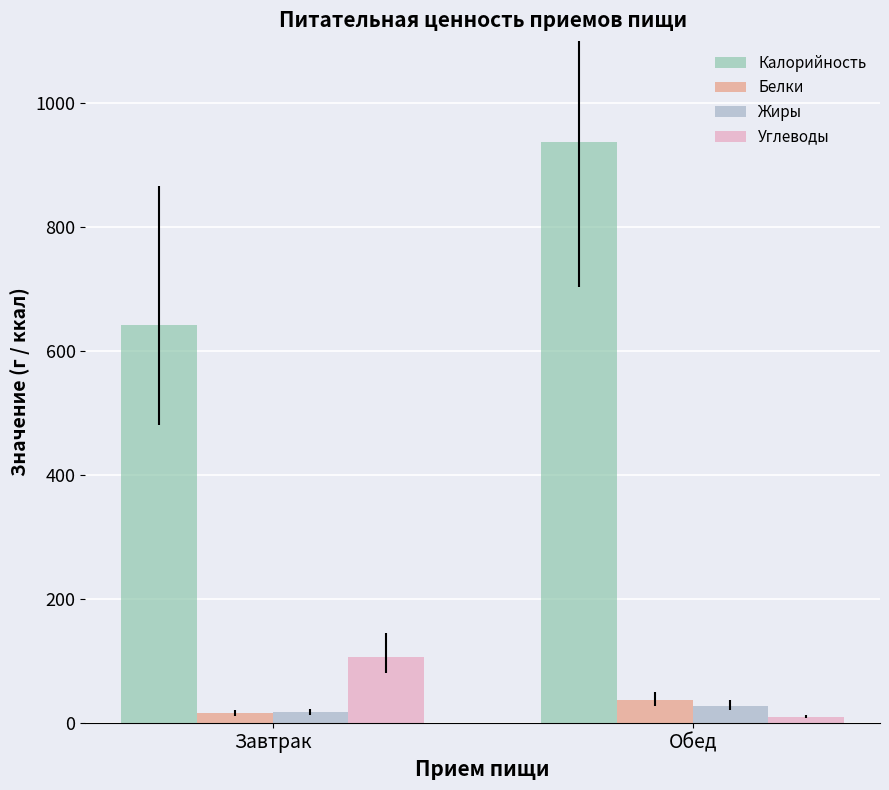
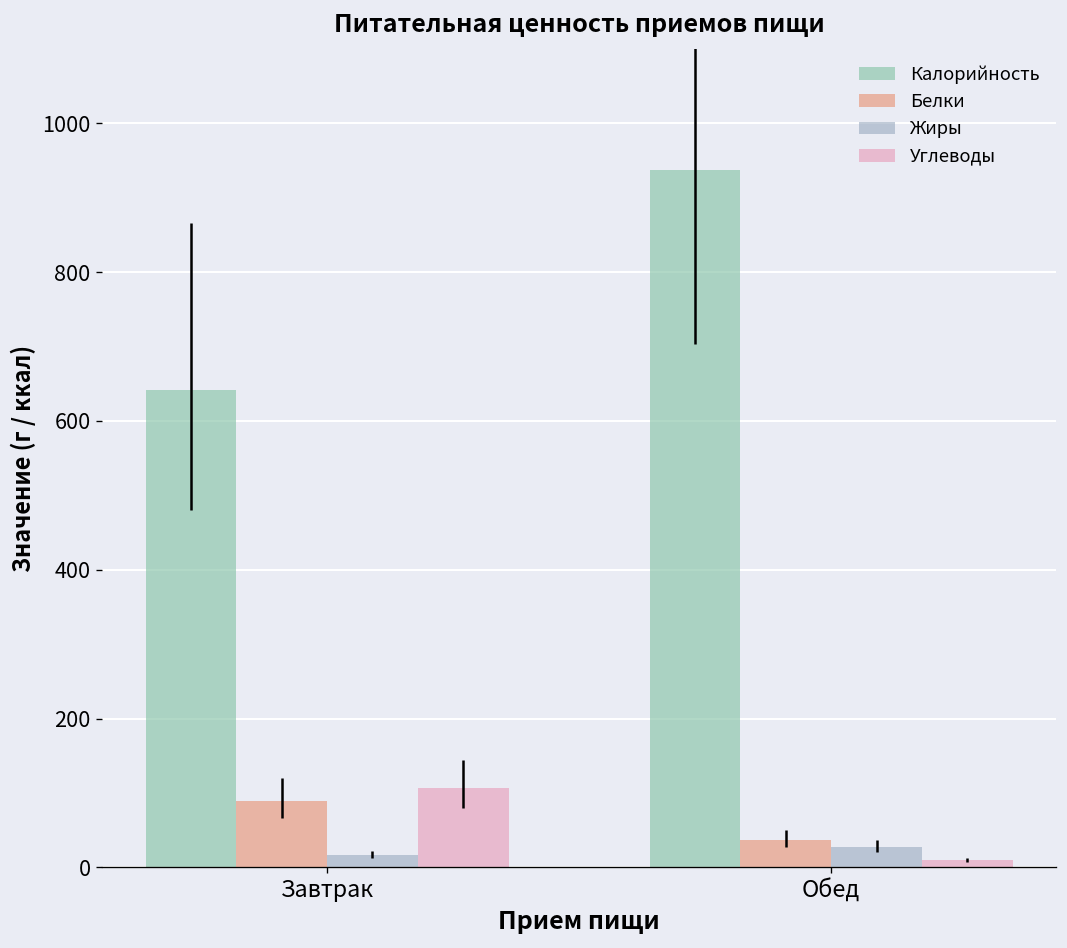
Белки, Завтрак: 20 -> 90
